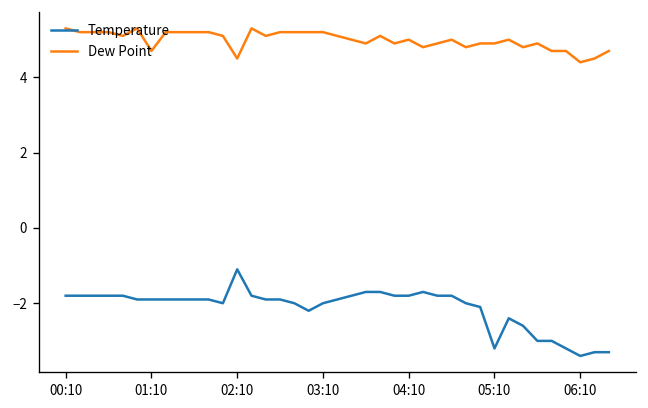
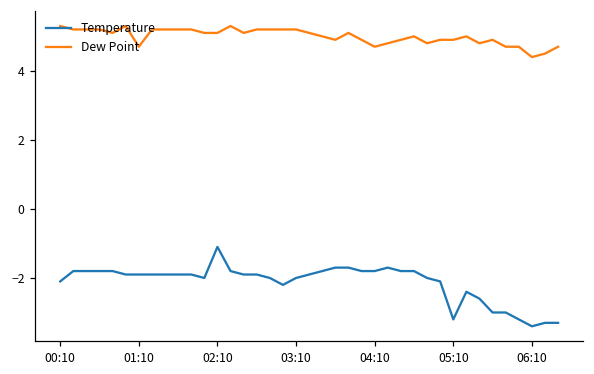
Temperature, 00:10: -1.8 -> -2.1
Dew Point, 02:10: 4.5 -> 5.1
Dew Point, 04:10: 5.0 -> 4.7
